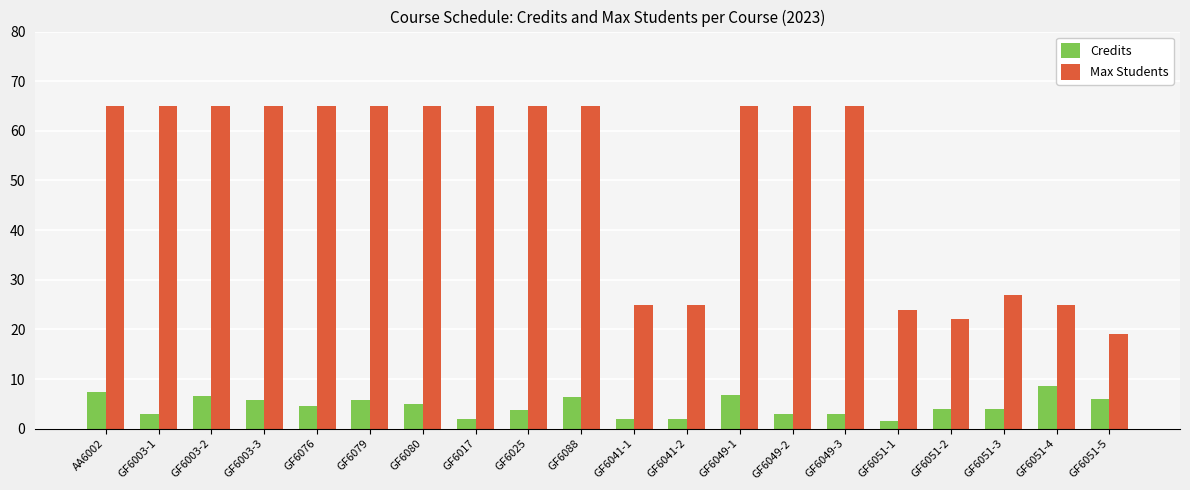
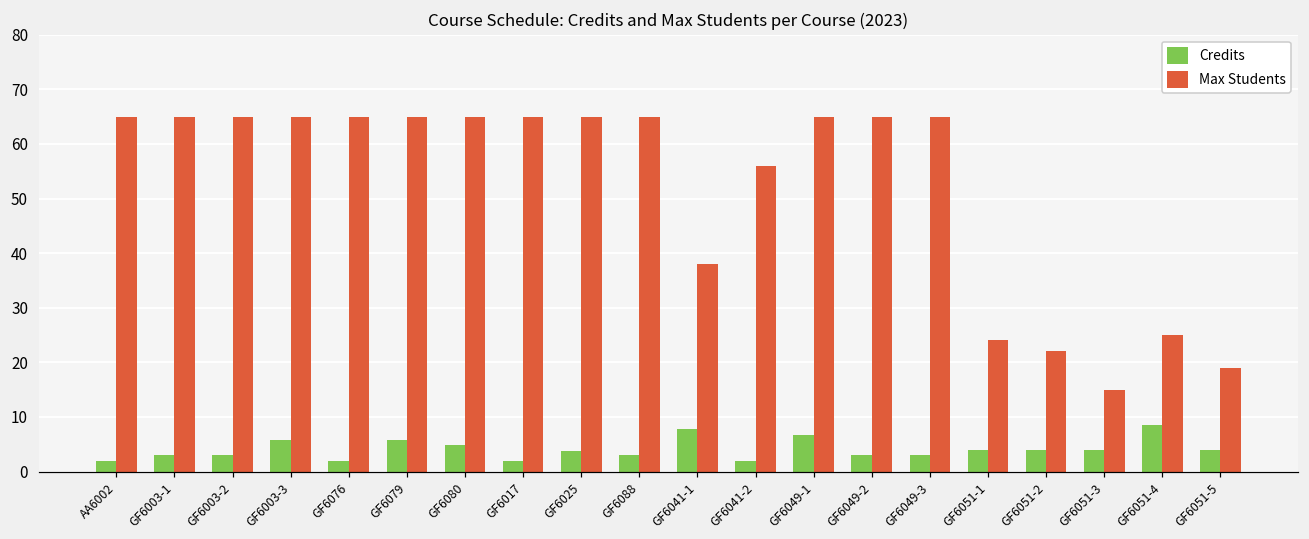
Credits, AA6002: 7 -> 2
Credits, GF6003-2: 7 -> 3
Credits, GF6076: 5 -> 2
Credits, GF6088: 6 -> 3
Credits, GF6041-1: 2 -> 8
Max Students, GF6041-1: 25 -> 38
Max Students, GF6041-2: 25 -> 56
Credits, GF6051-1: 2 -> 4
Max Students, GF6051-3: 27 -> 15
Credits, GF6051-5: 6 -> 4
